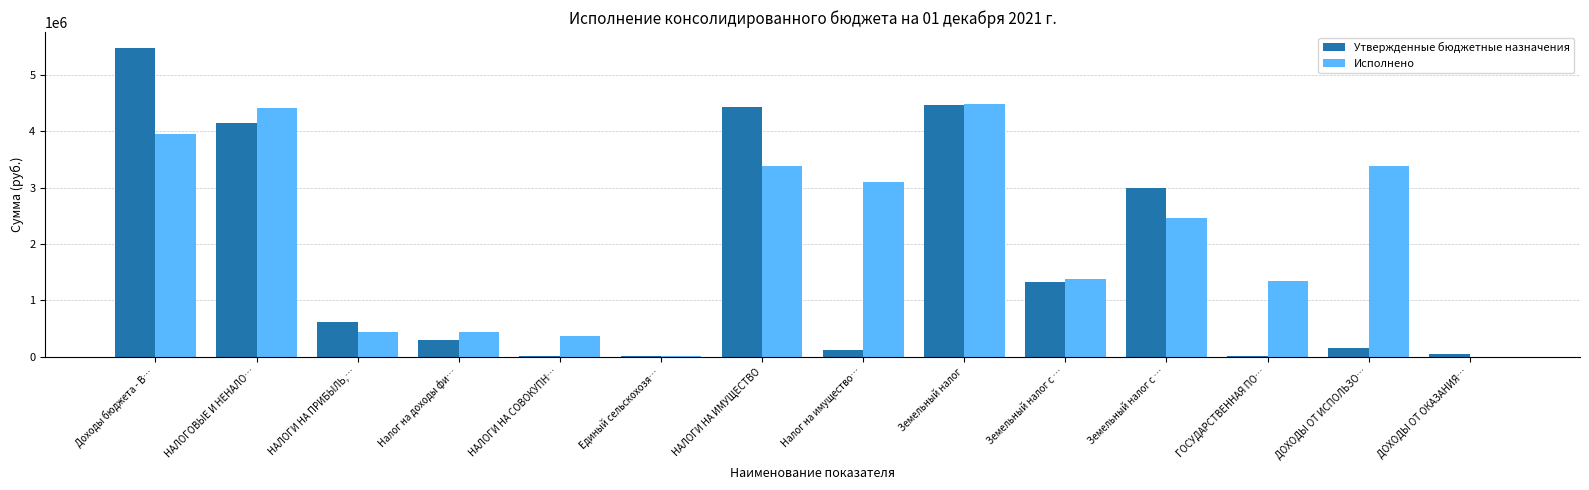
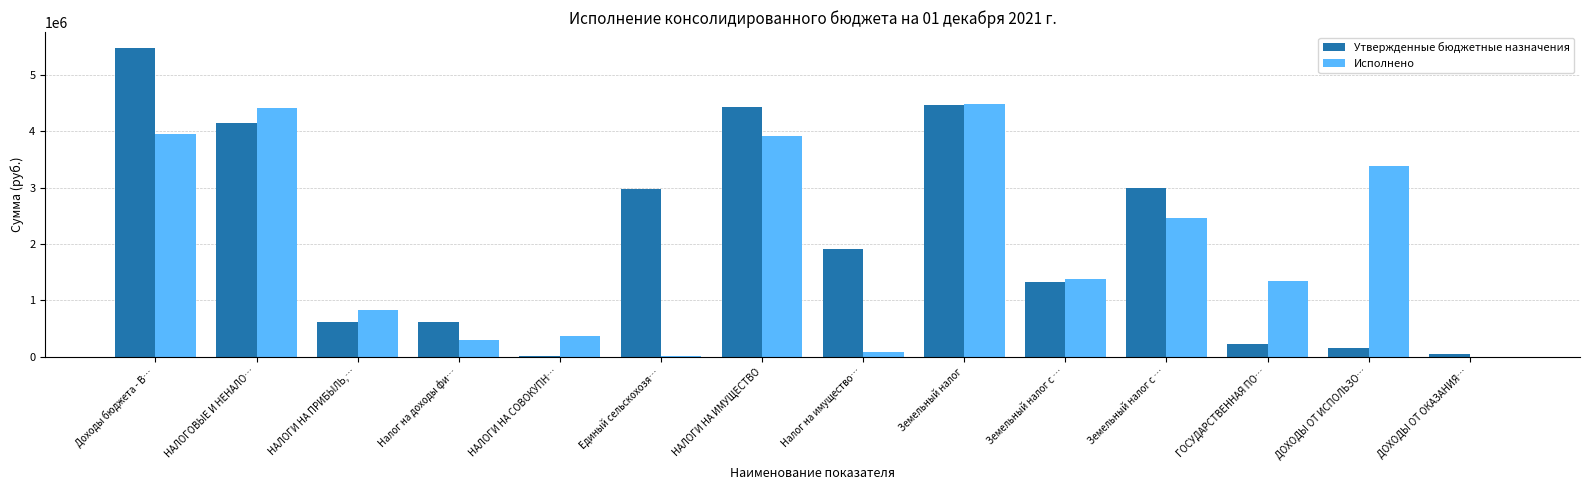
Исполнено, НАЛОГИ НА ПРИБЫЛЬ,…: 400000 -> 800000
Утвержденные бюджетные назначения, Налог на доходы фи…: 300000 -> 600000
Исполнено, Налог на доходы фи…: 400000 -> 300000
Утвержденные бюджетные назначения, Единый сельскохозя…: 0 -> 3000000
Исполнено, НАЛОГИ НА ИМУЩЕСТВО: 3400000 -> 3900000
Утвержденные бюджетные назначения, Налог на имущество…: 100000 -> 1900000
Исполнено, Налог на имущество…: 3100000 -> 100000
Утвержденные бюджетные назначения, ГОСУДАРСТВЕННАЯ ПО…: 0 -> 200000
